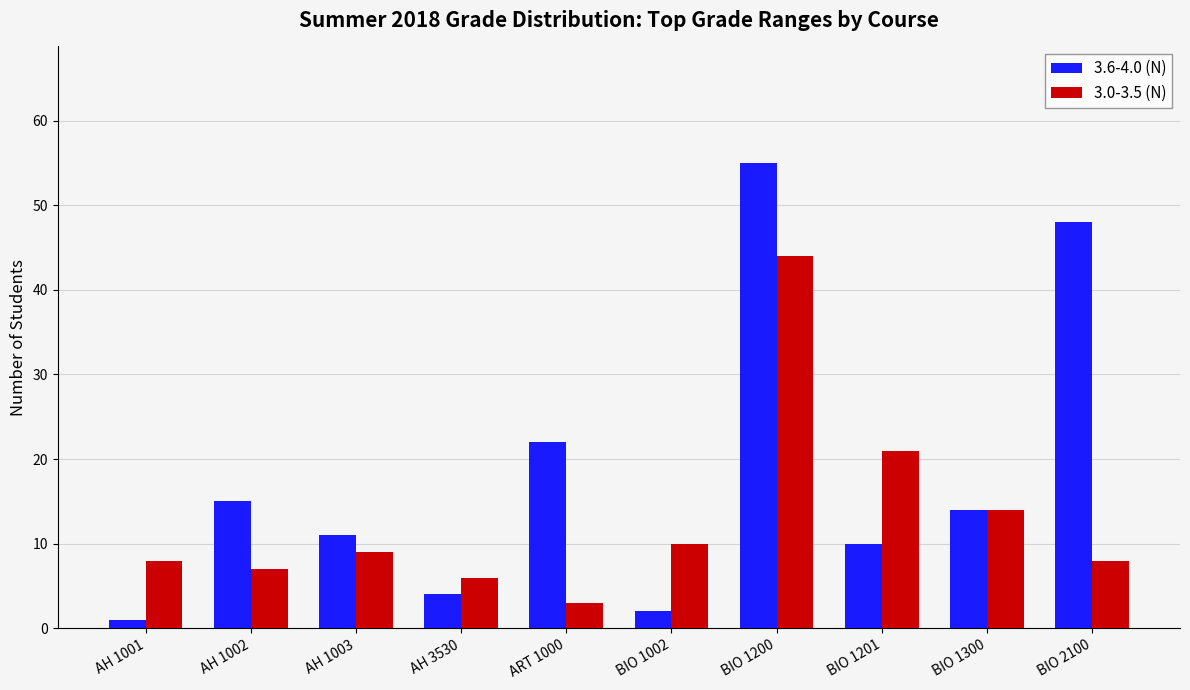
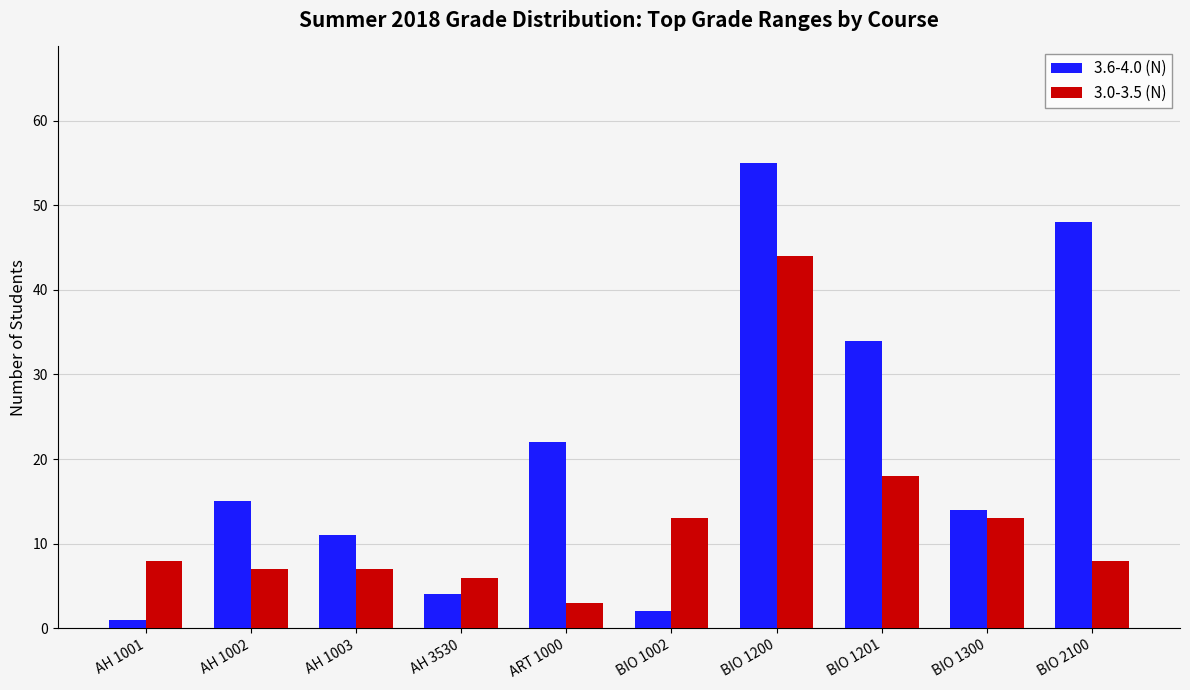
3.0-3.5 (N), AH 1003: 9 -> 7
3.0-3.5 (N), BIO 1002: 10 -> 13
3.6-4.0 (N), BIO 1201: 10 -> 34
3.0-3.5 (N), BIO 1201: 21 -> 18
3.0-3.5 (N), BIO 1300: 14 -> 13
